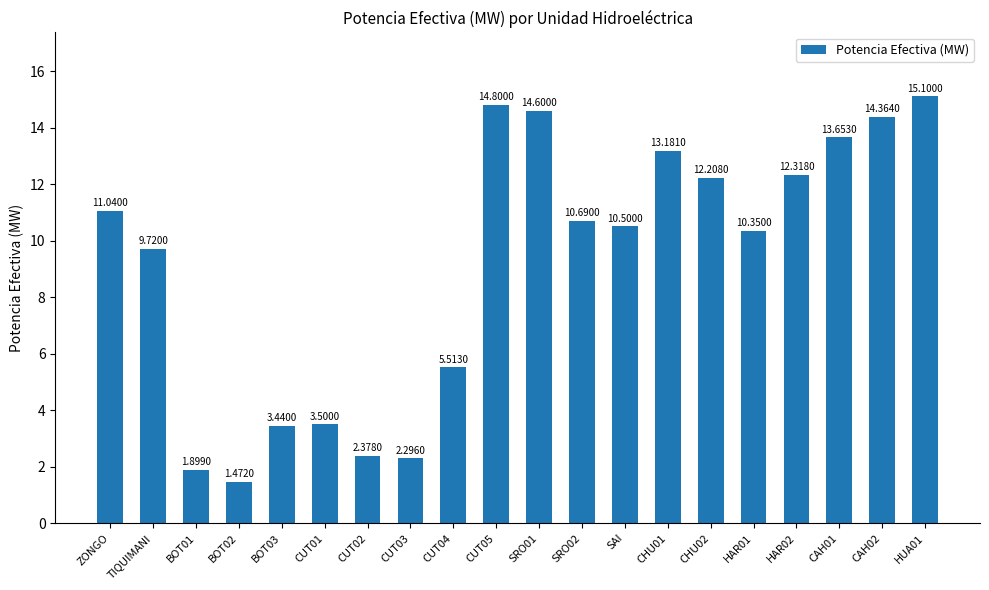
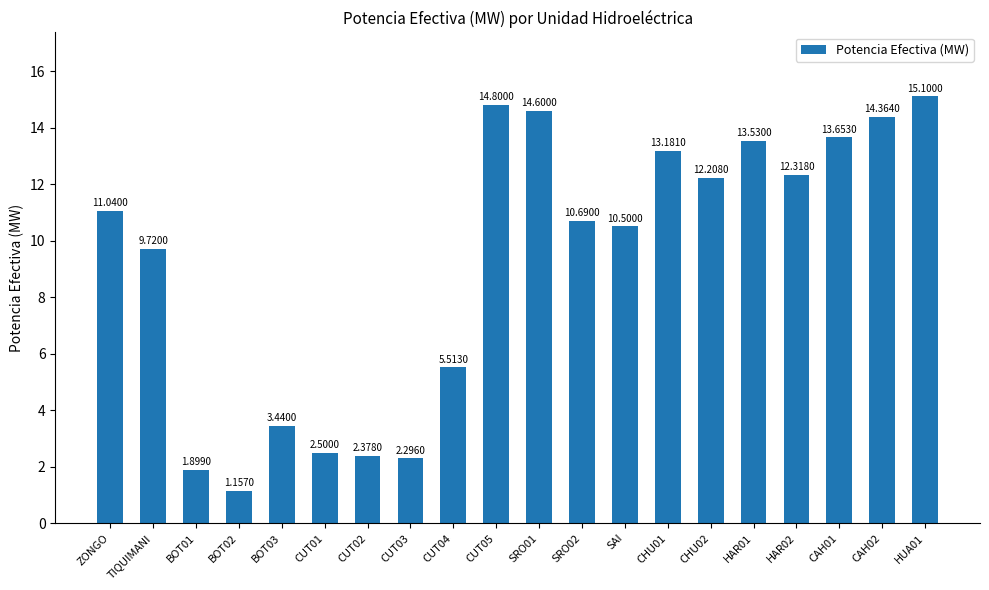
BOT02: 1.4720 -> 1.1570
CUT01: 3.5000 -> 2.5000
HAR01: 10.3500 -> 13.5300
